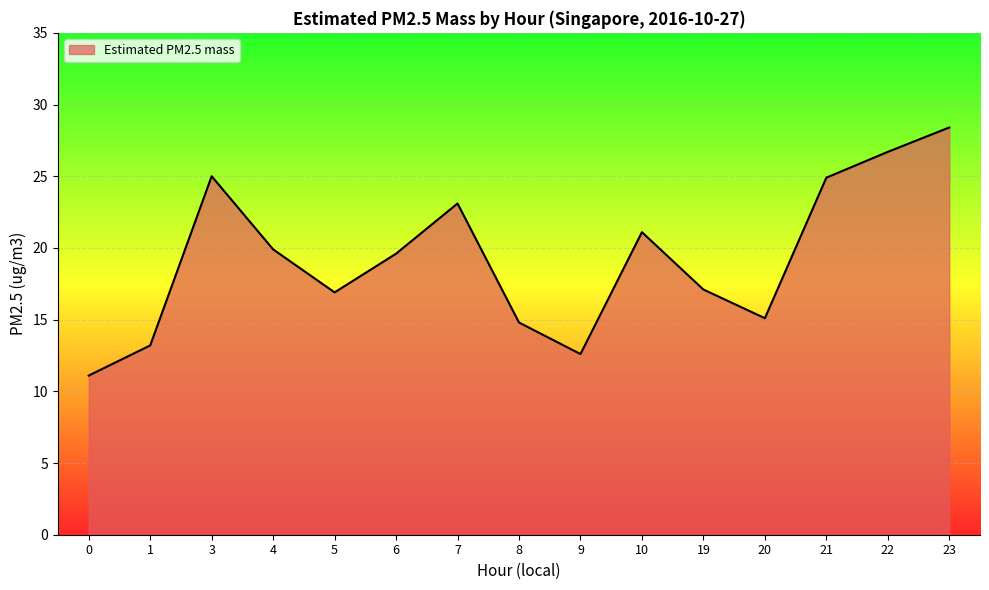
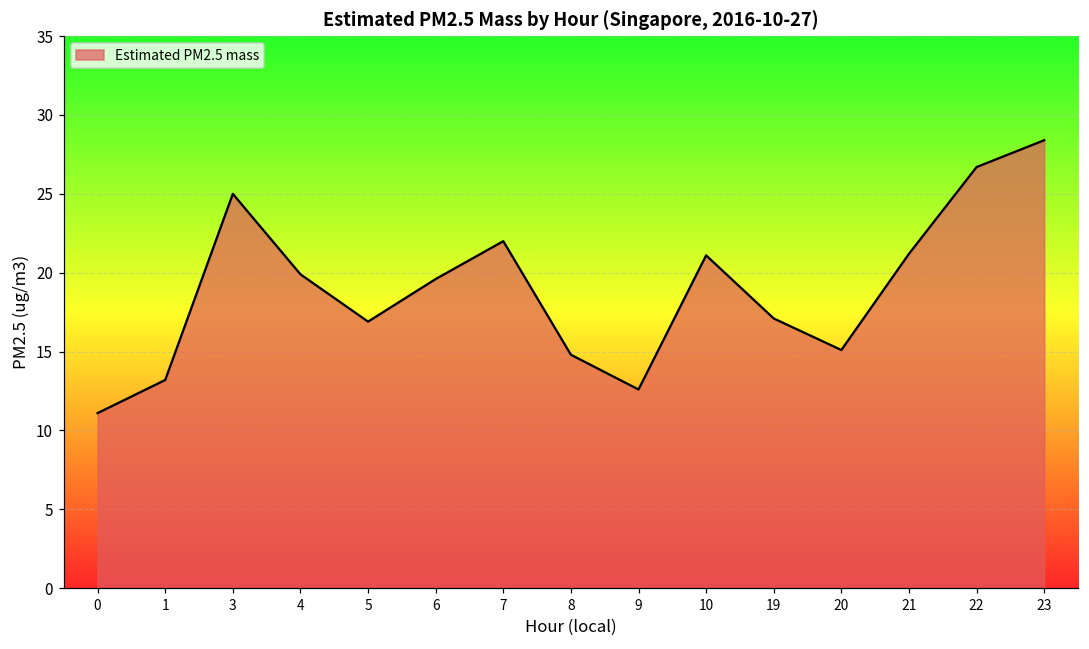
7: 23.1 -> 22.0
21: 24.9 -> 21.2
